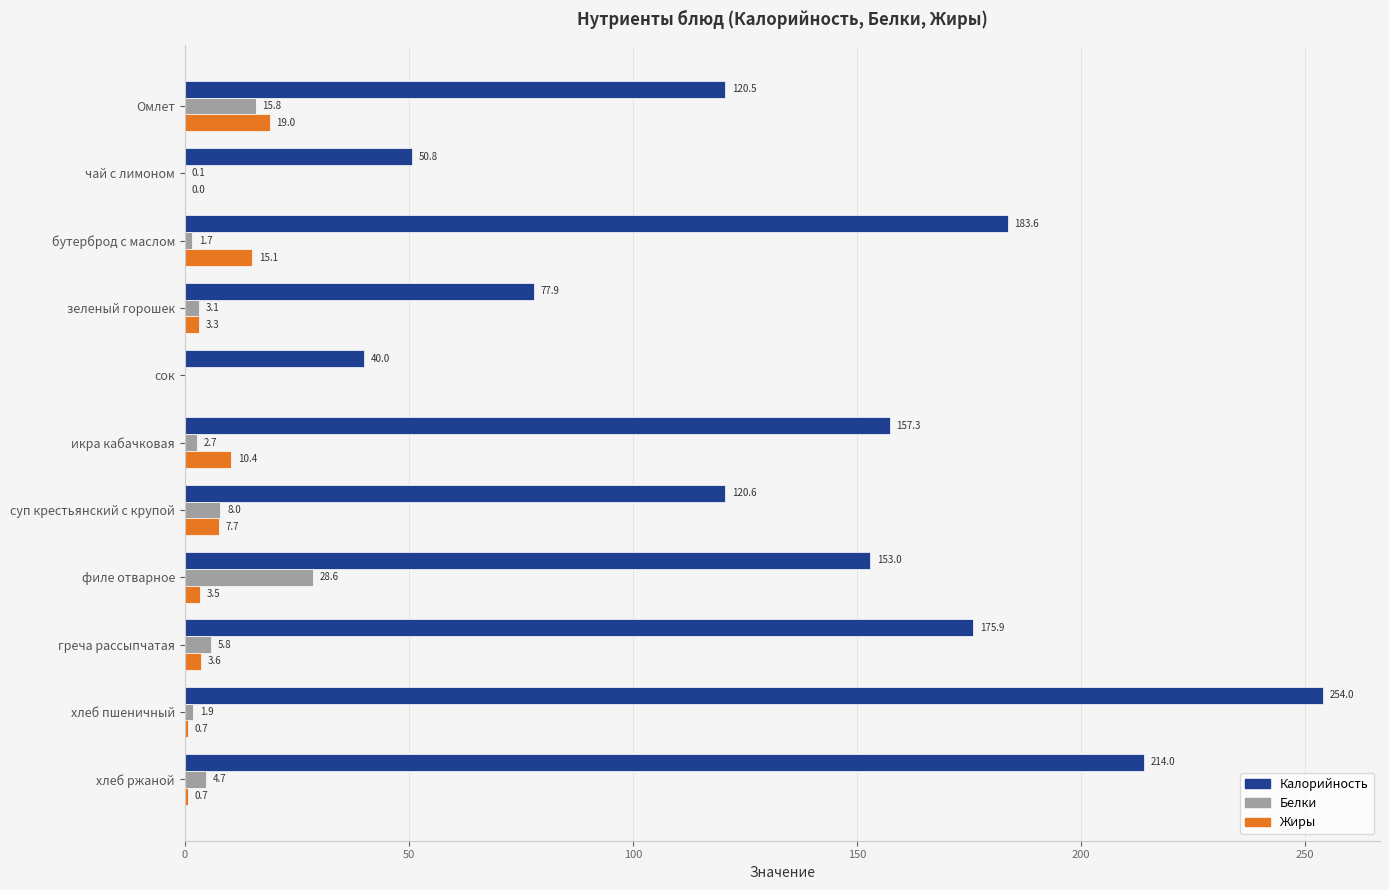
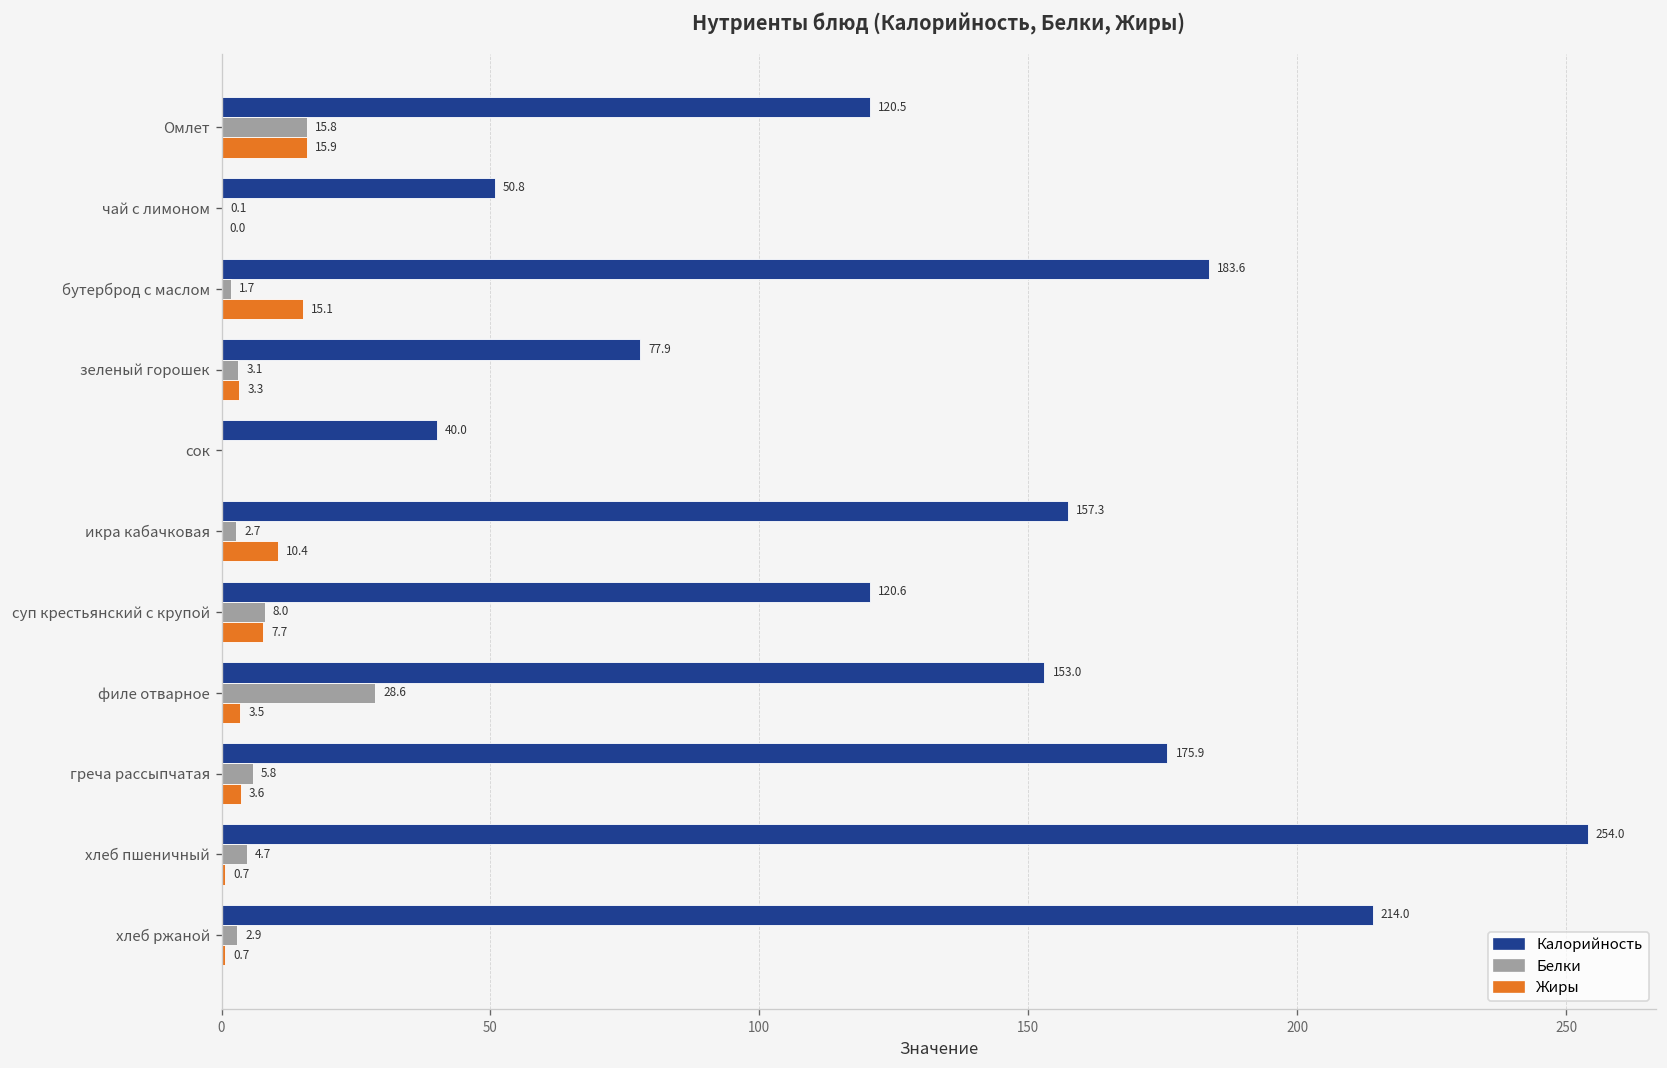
Жиры, Омлет: 19.0 -> 15.9
Белки, хлеб пшеничный: 1.9 -> 4.7
Белки, хлеб ржаной: 4.7 -> 2.9
